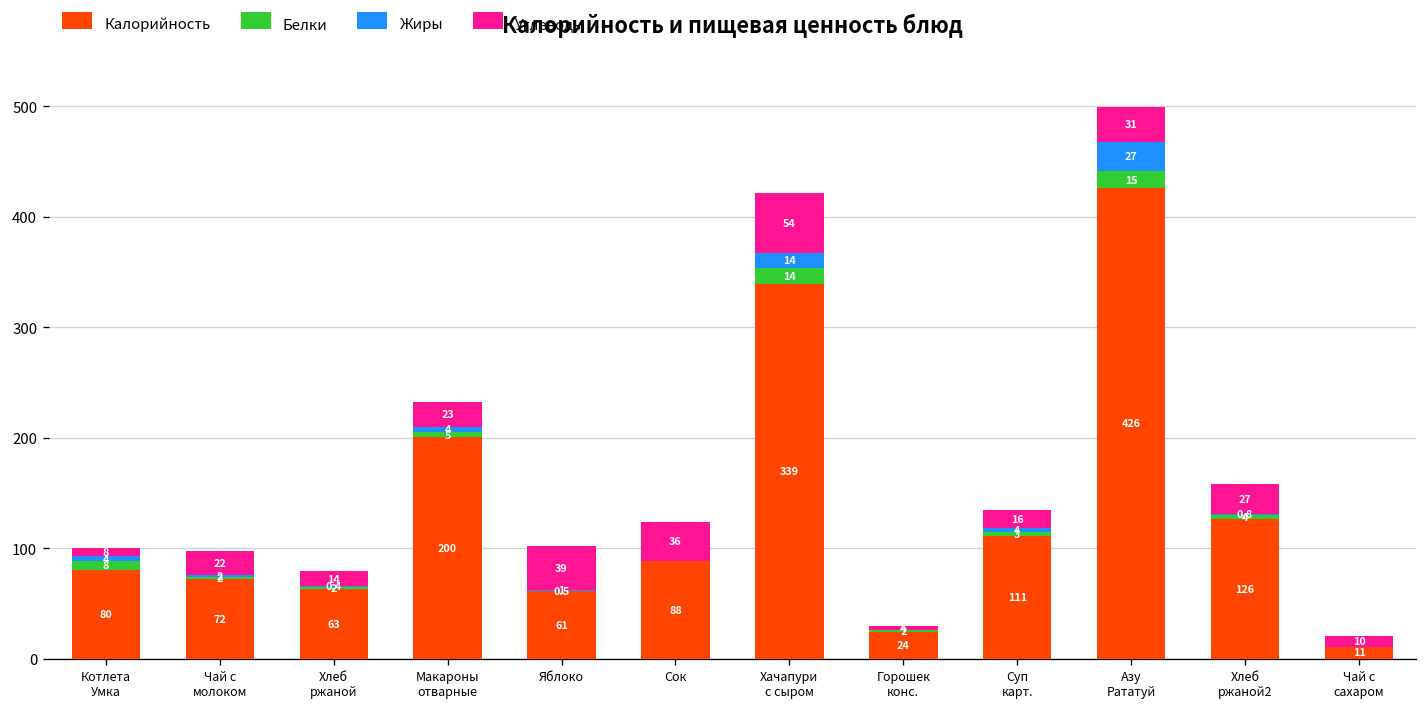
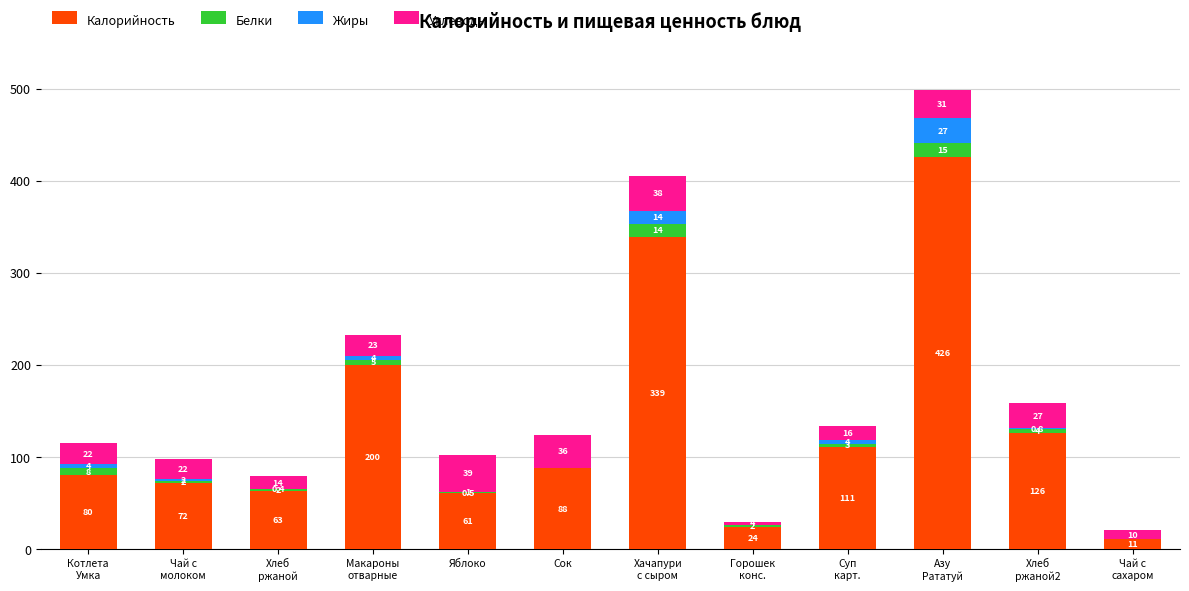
Углеводы, Котлета Умка: 8 -> 22
Углеводы, Хачапури с сыром: 54 -> 38
